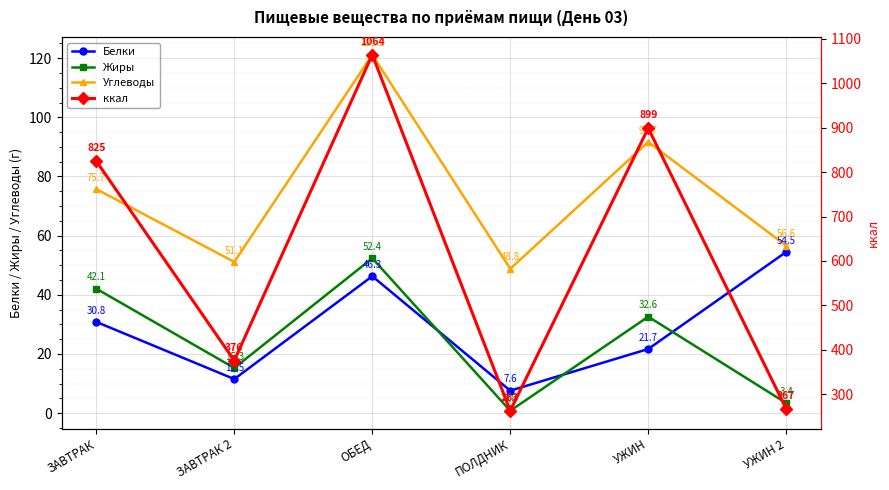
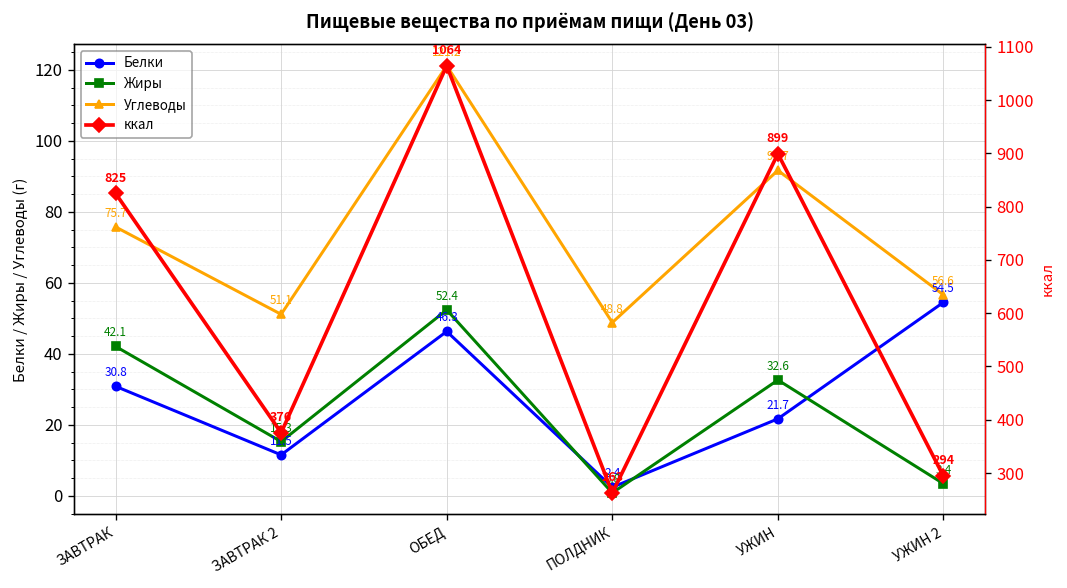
Белки, ПОЛДНИК: 7.6 -> 2.4
ккал, УЖИН 2: 267 -> 294
